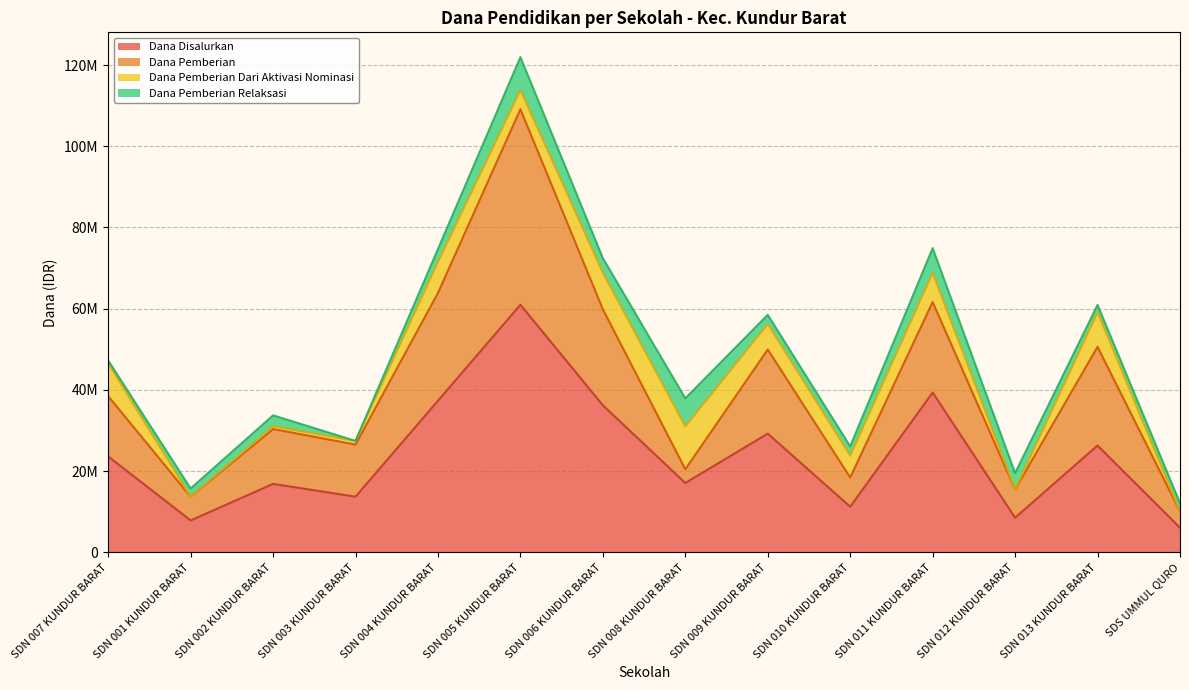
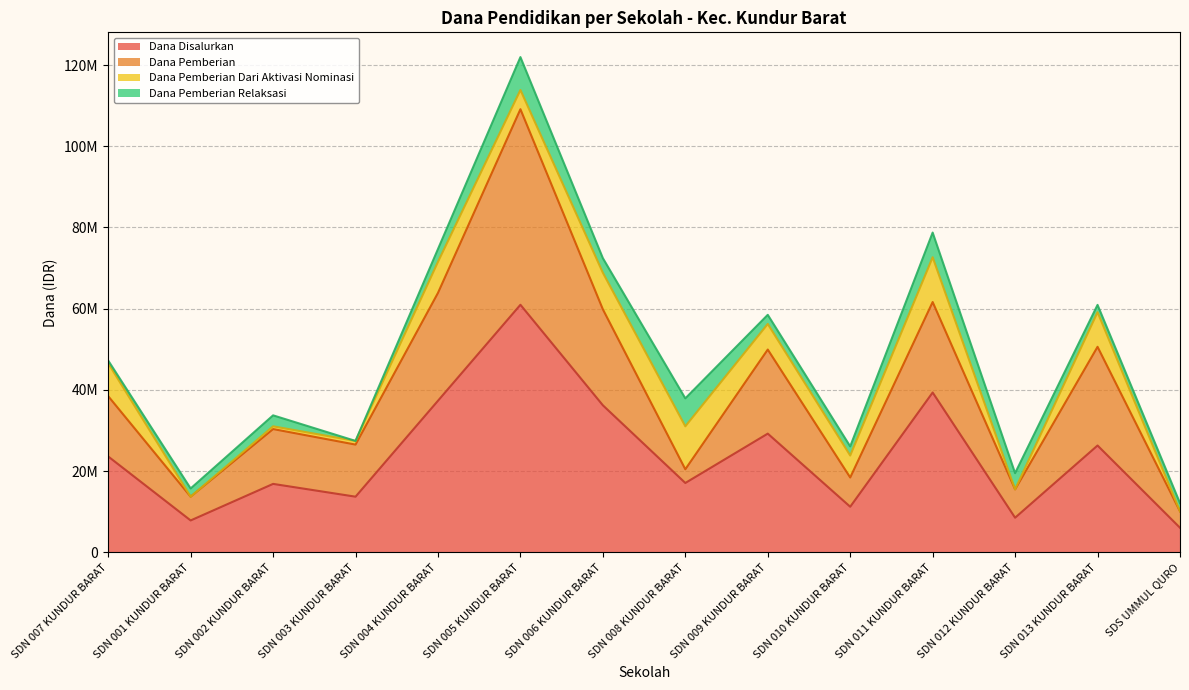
Dana Pemberian Dari Aktivasi Nominasi, SDN 011 KUNDUR BARAT: 7000000 -> 11000000
